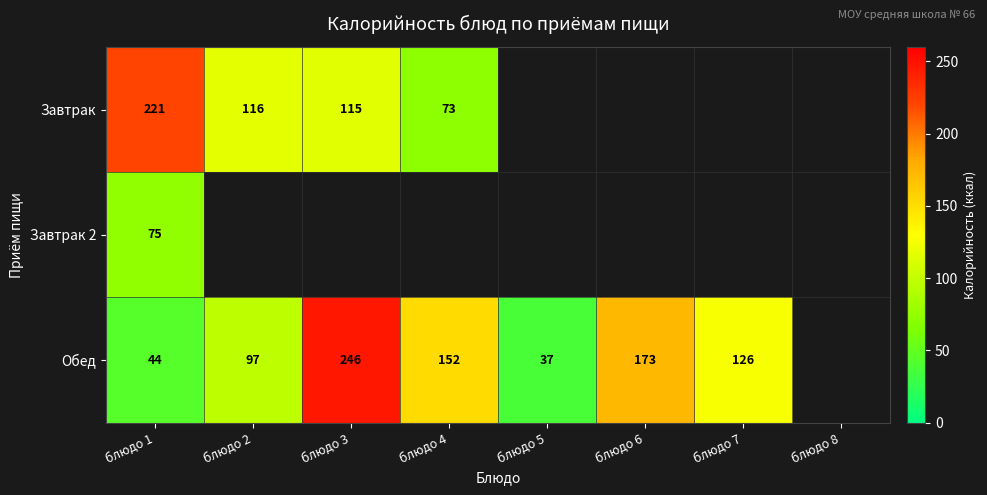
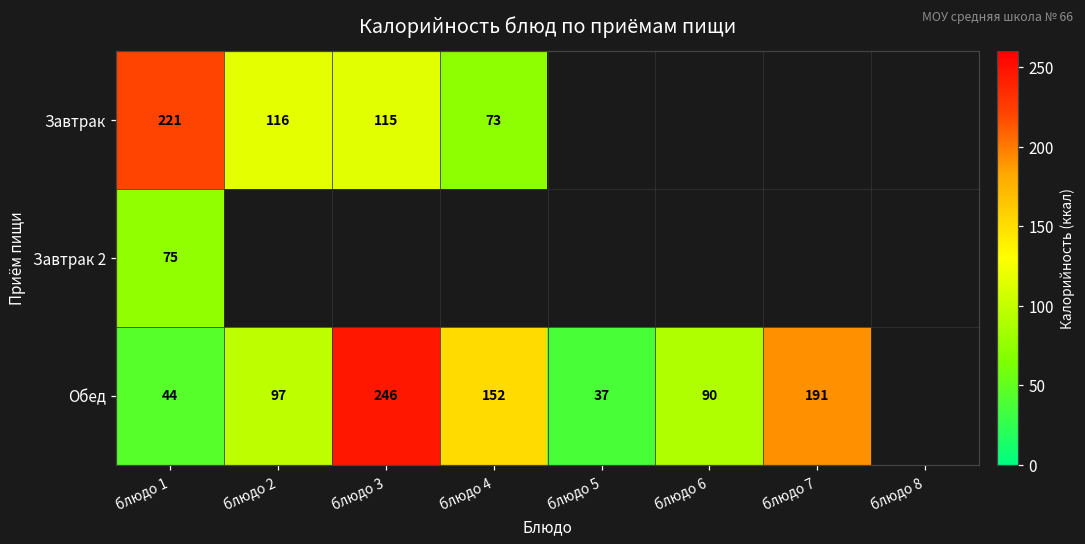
Обед, блюдо 6: 173 -> 90
Обед, блюдо 7: 126 -> 191
